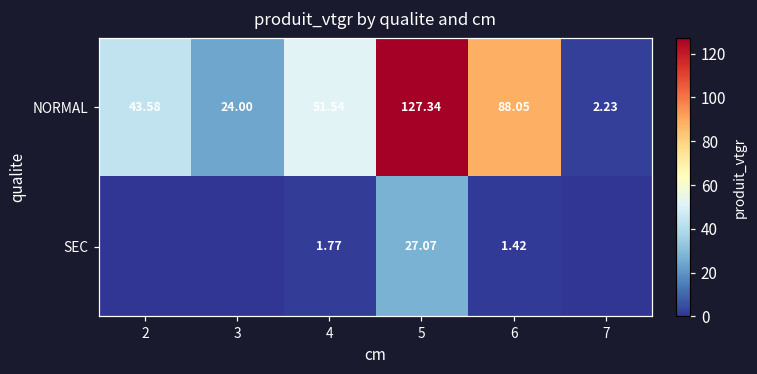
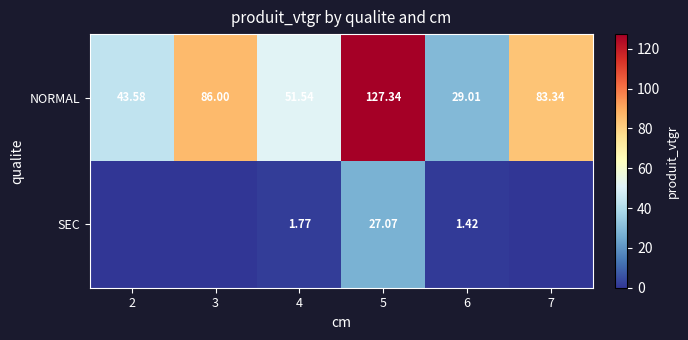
NORMAL, 3: 24.00 -> 86.00
NORMAL, 6: 88.05 -> 29.01
NORMAL, 7: 2.23 -> 83.34
